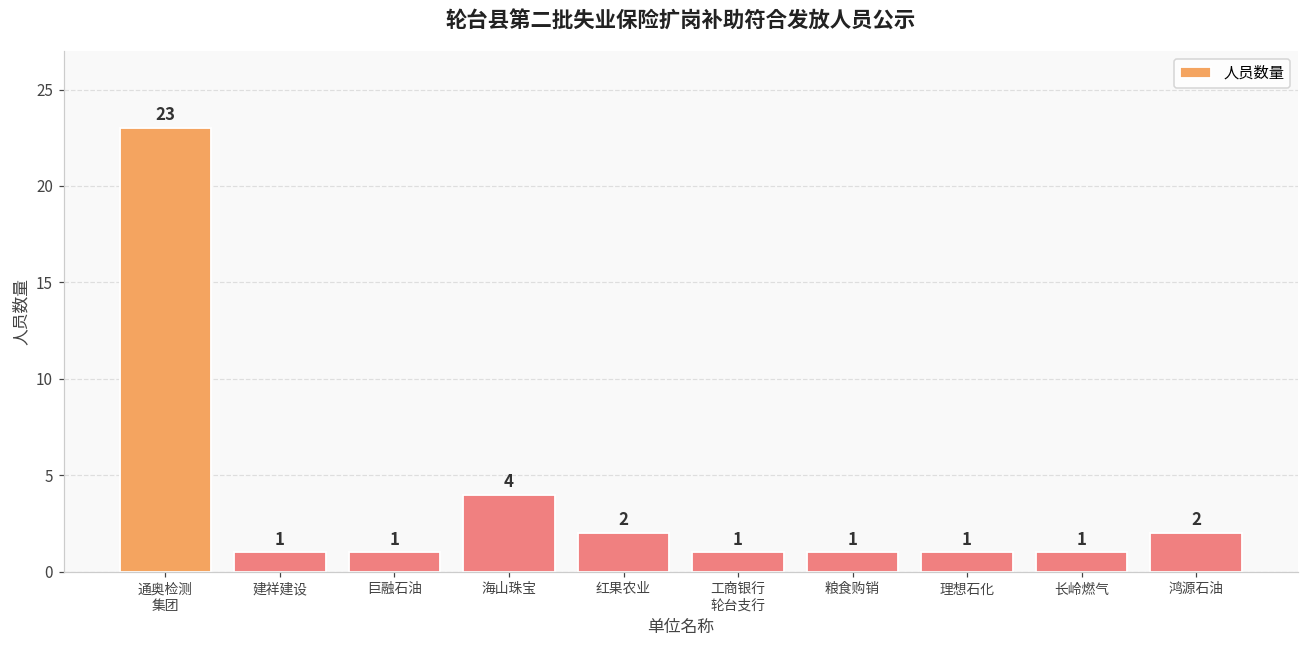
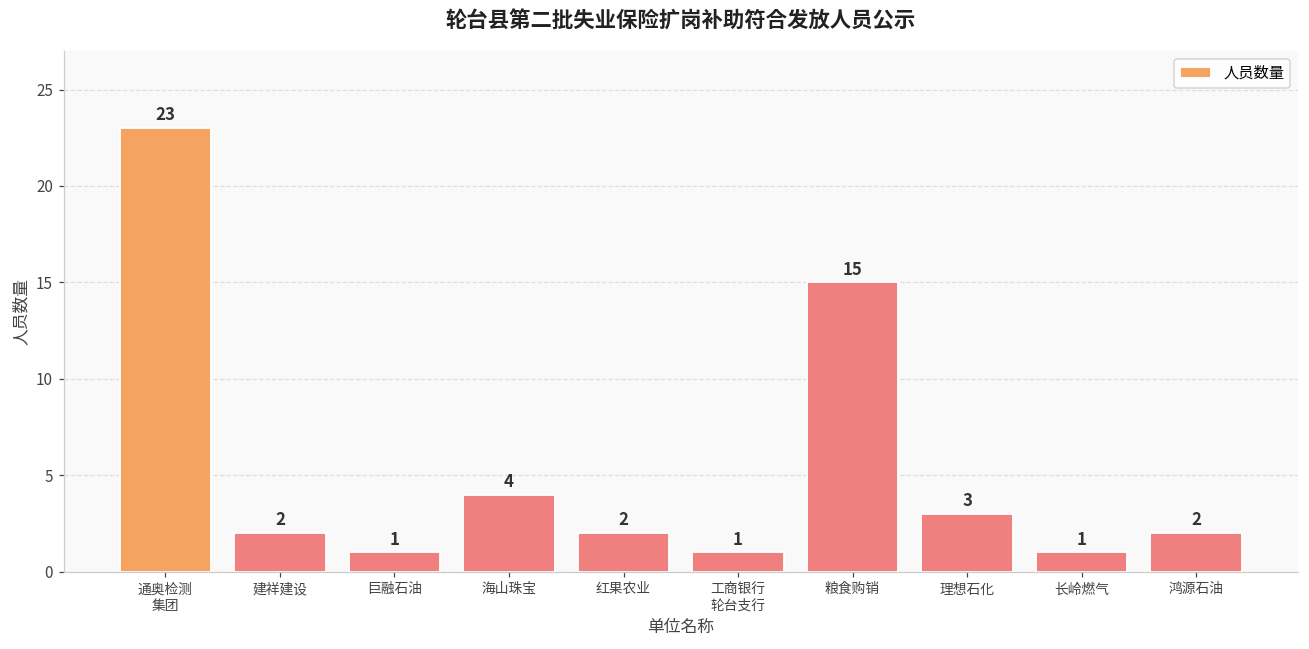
建祥建设: 1 -> 2
粮食购销: 1 -> 15
理想石化: 1 -> 3
